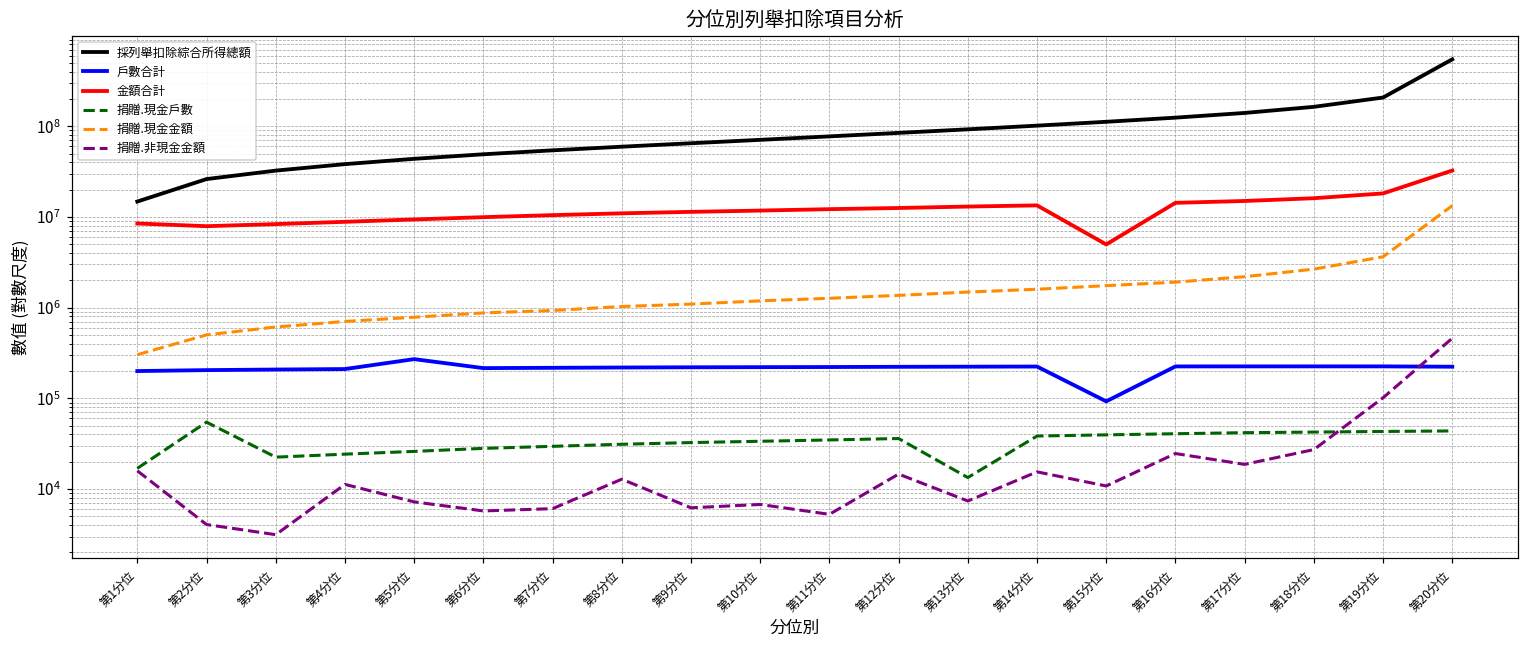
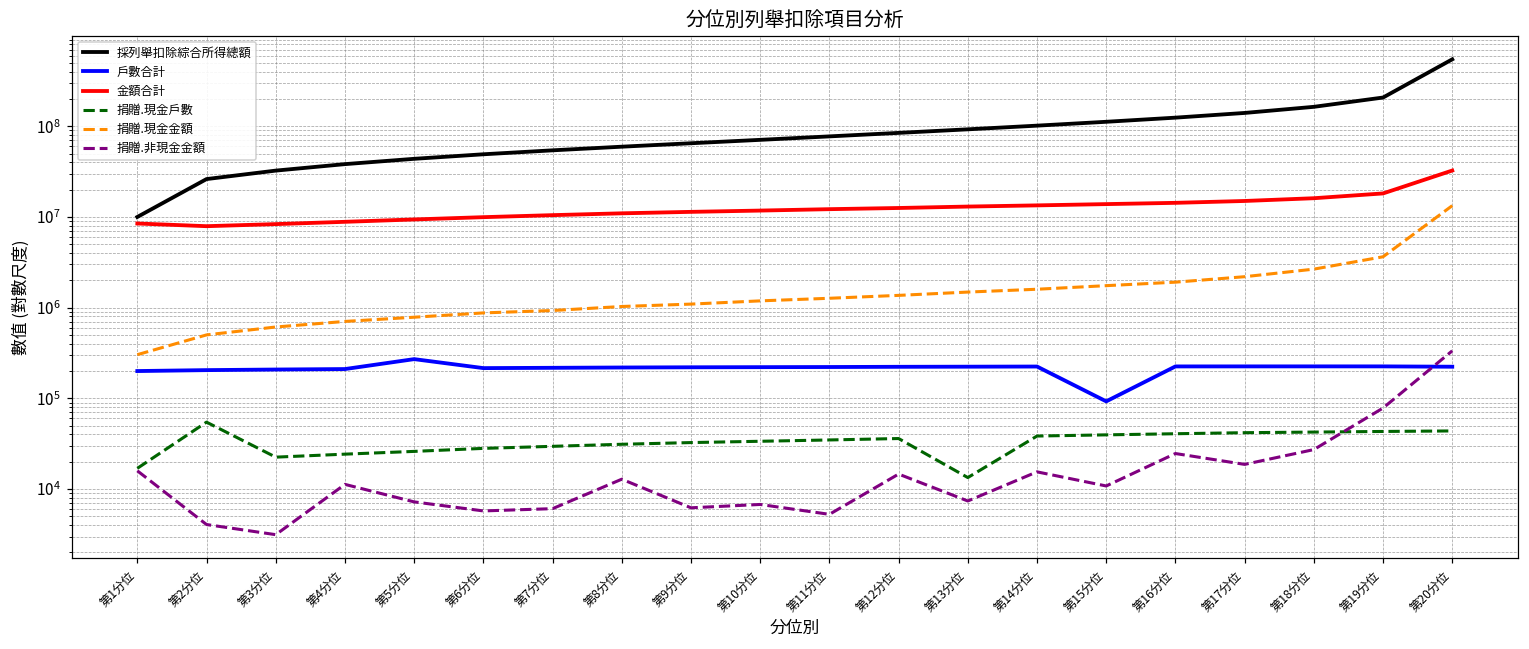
採列舉扣除綜合所得總額, 第1分位: 15000000 -> 10000000
金額合計, 第15分位: 5000000 -> 14000000
捐贈.非現金金額, 第19分位: 100000 -> 80000
捐贈.非現金金額, 第20分位: 500000 -> 330000
